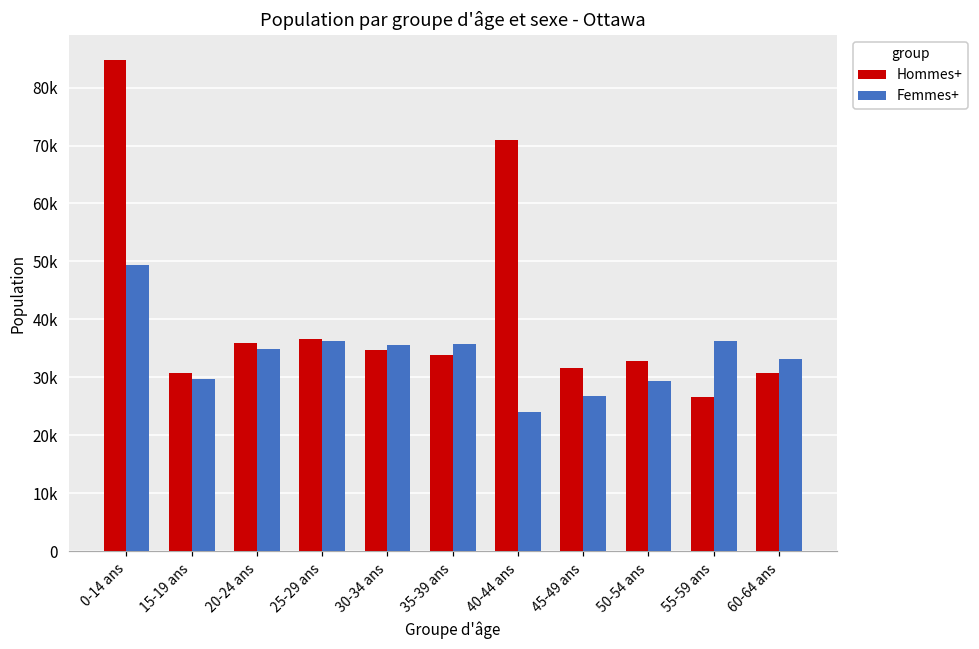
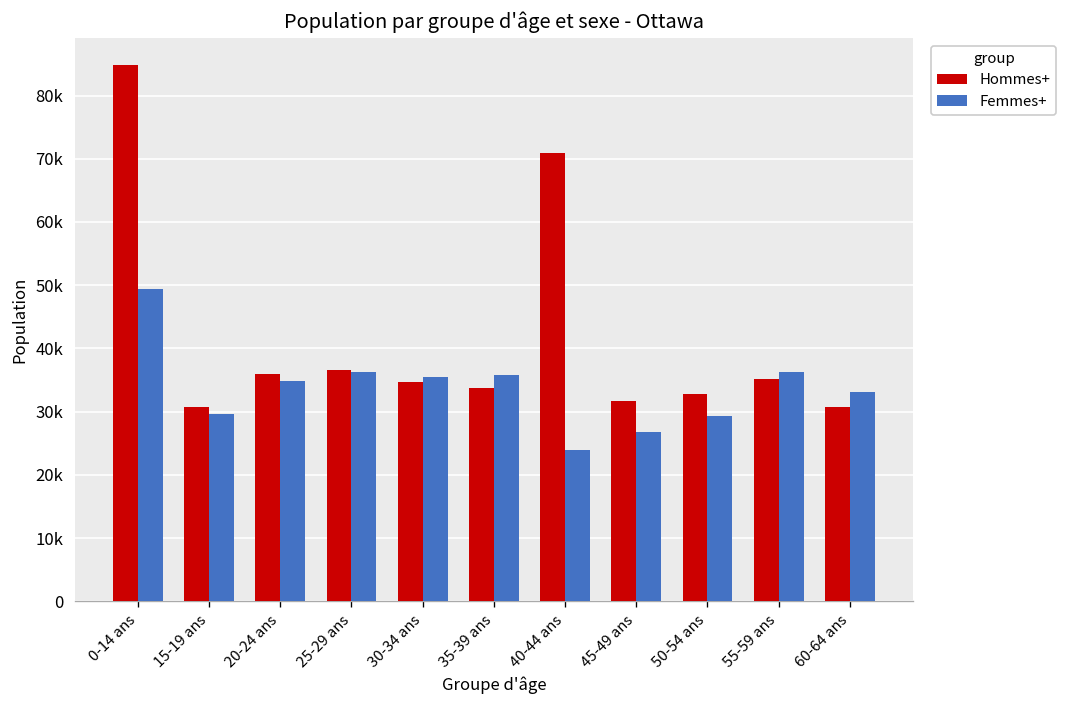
Hommes+, 55-59 ans: 27000 -> 35000
